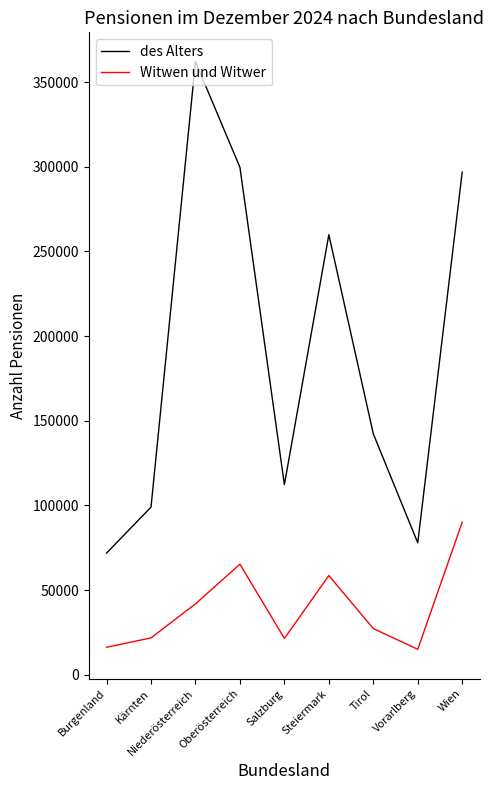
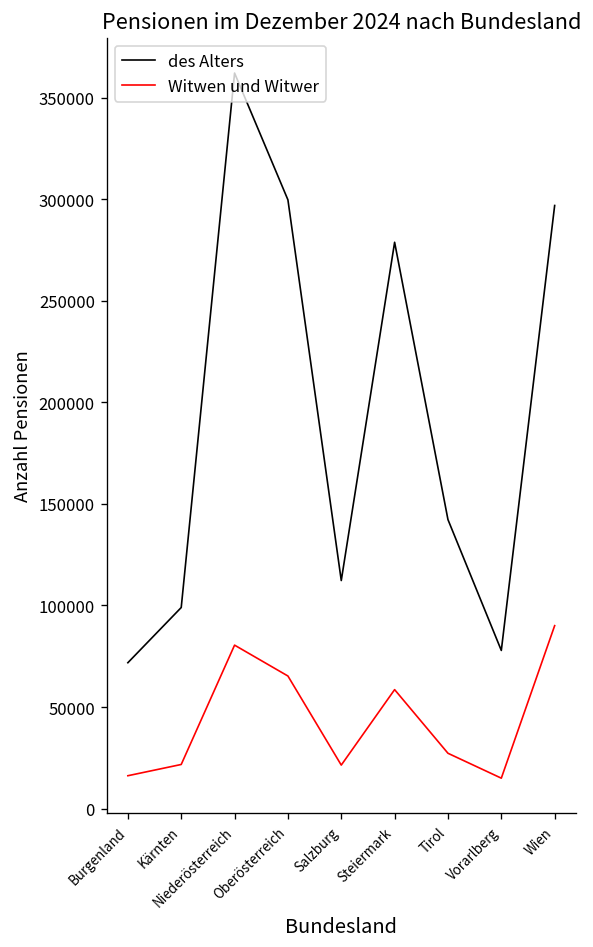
Witwen und Witwer, Niederösterreich: 42000 -> 80000
des Alters, Steiermark: 260000 -> 279000
